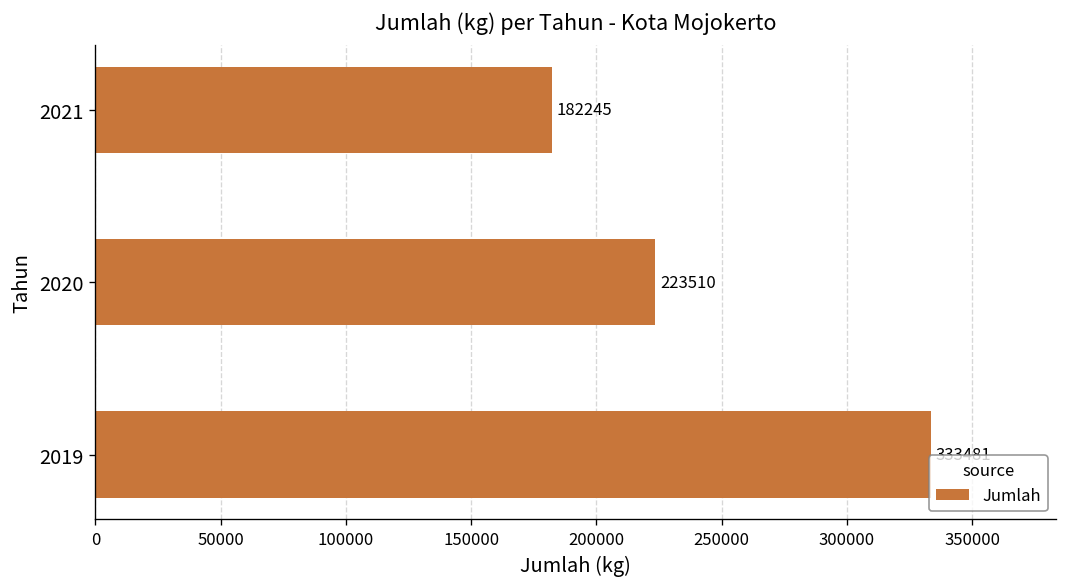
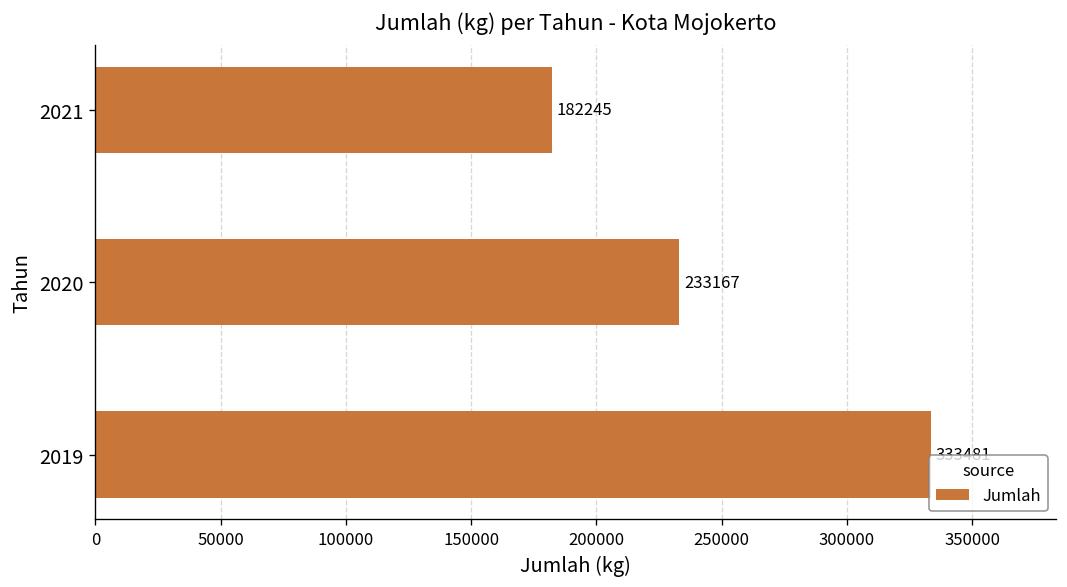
2020: 223510 -> 233167
